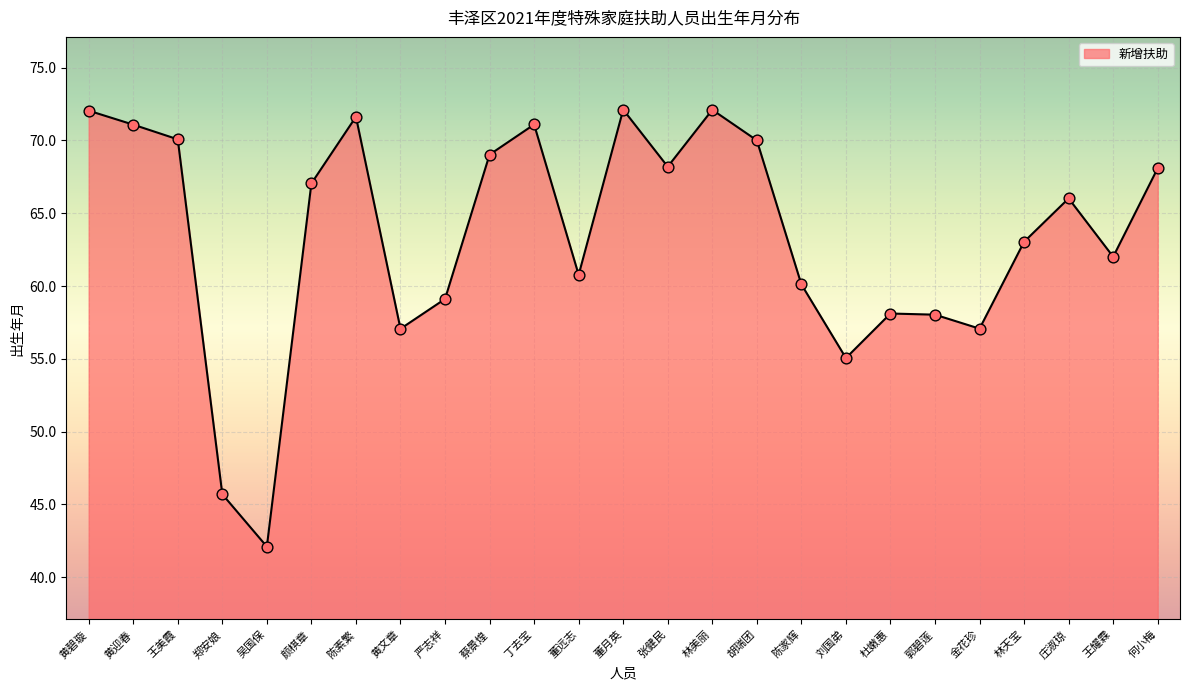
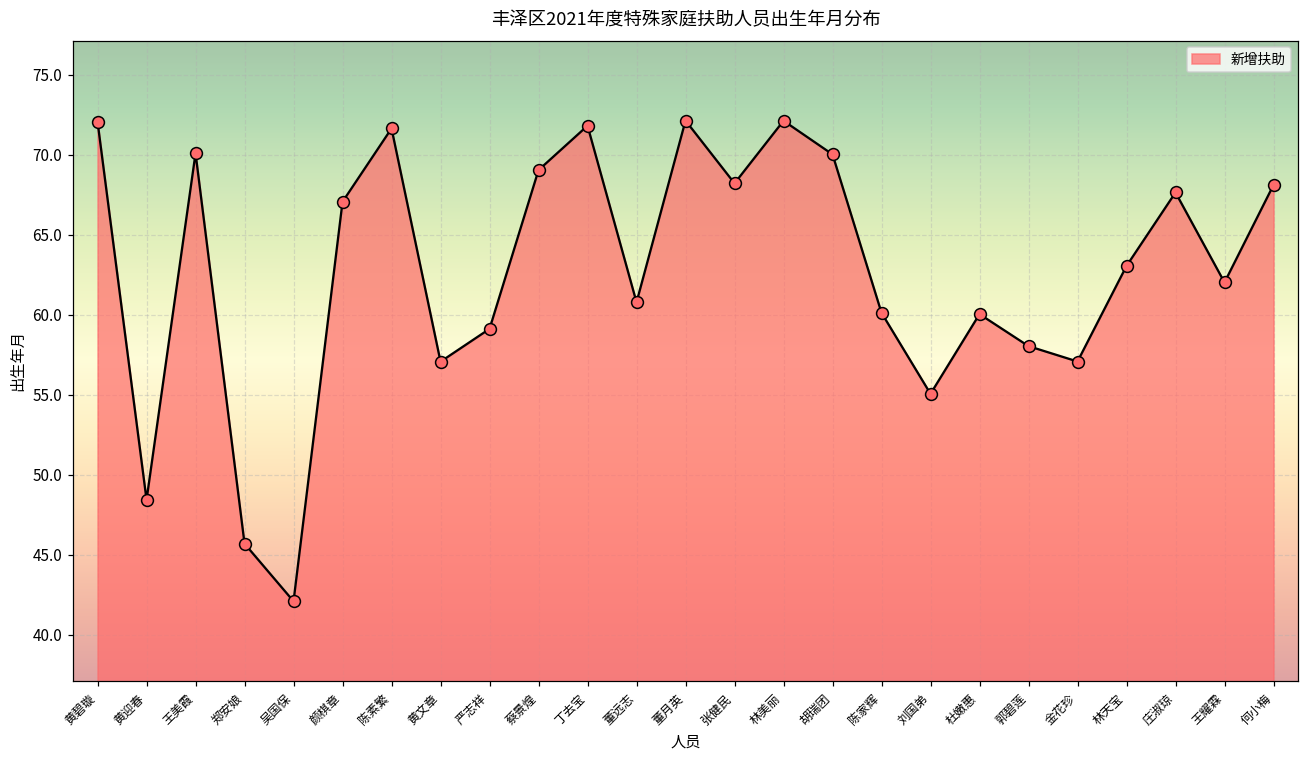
黄迎春: 71.1 -> 48.4
丁去宝: 71.1 -> 71.8
杜嫩惠: 58.1 -> 60.0
庄淑琼: 66.0 -> 67.6
